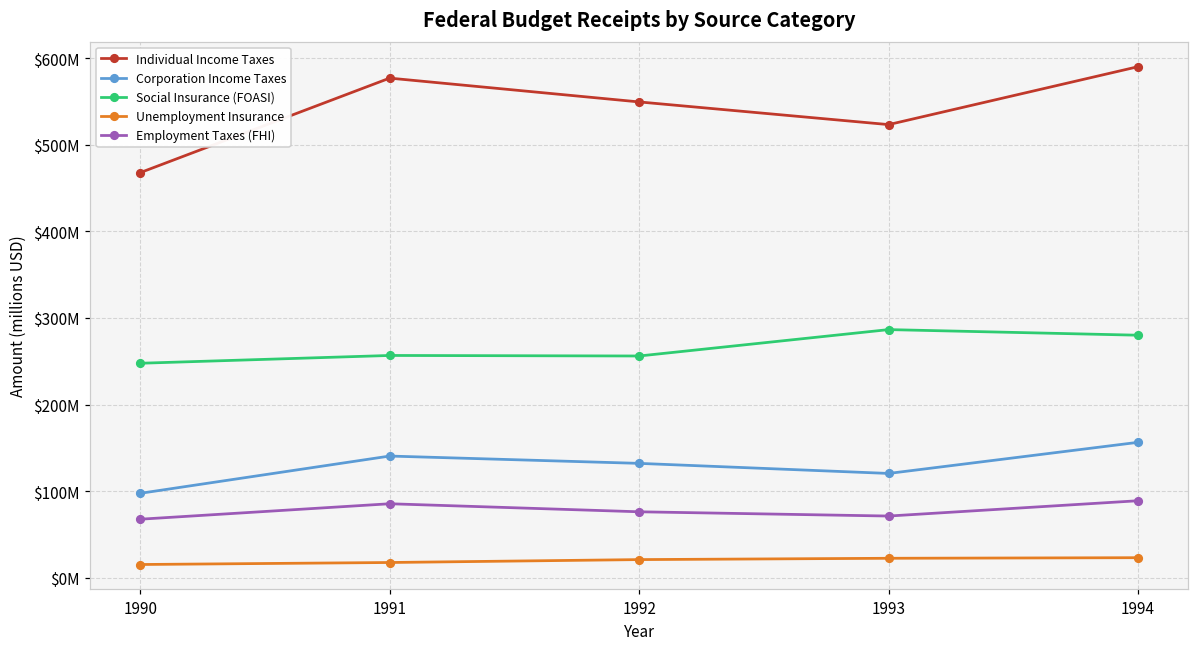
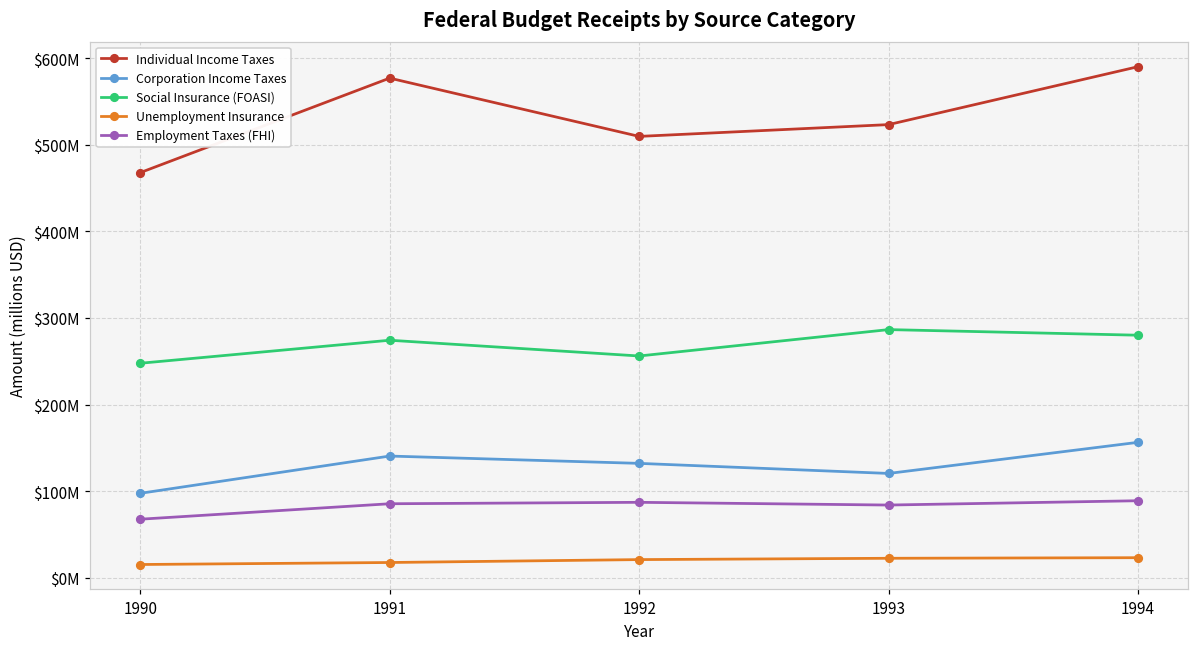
Social Insurance (FOASI), 1991: $260000000 -> $270000000
Individual Income Taxes, 1992: $550000000 -> $510000000
Employment Taxes (FHI), 1992: $80000000 -> $90000000
Employment Taxes (FHI), 1993: $70000000 -> $80000000
